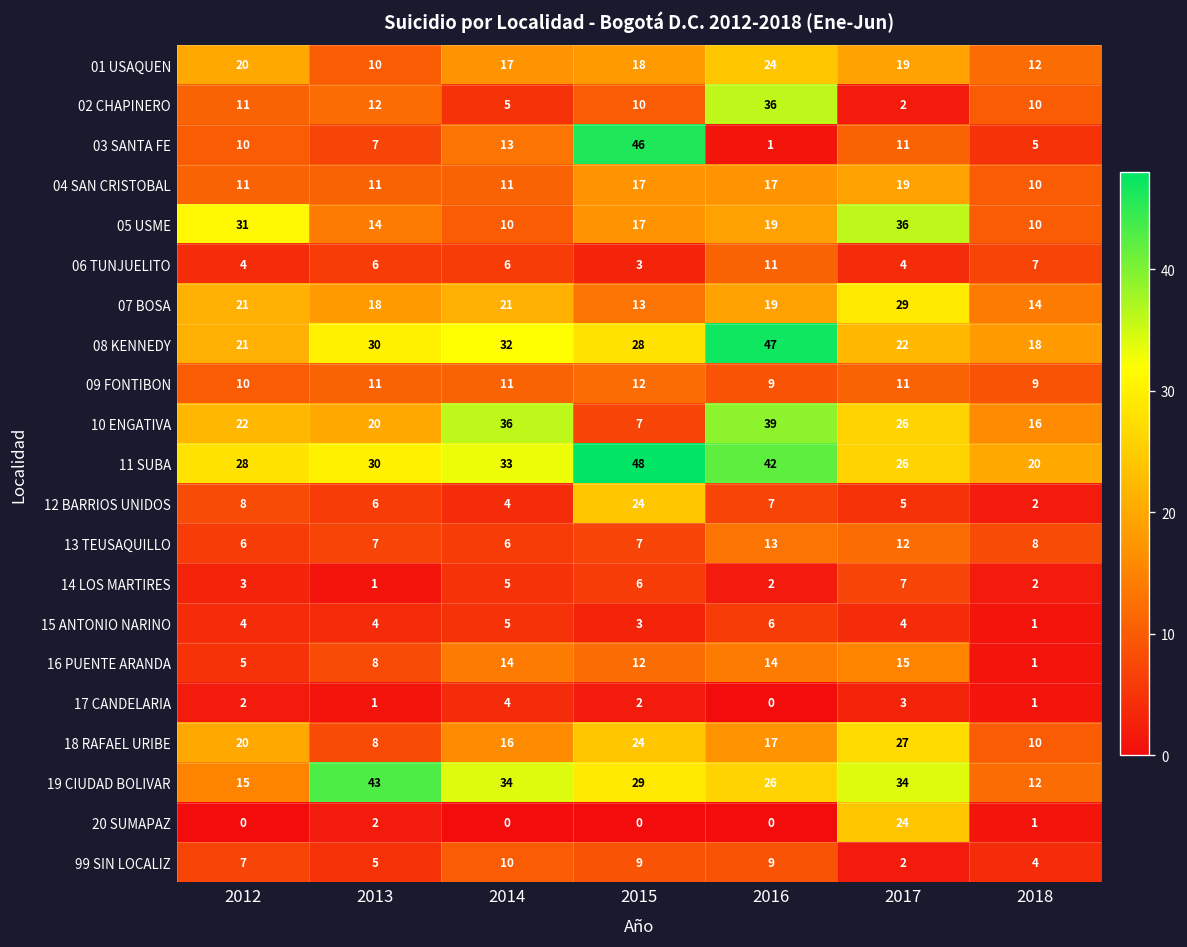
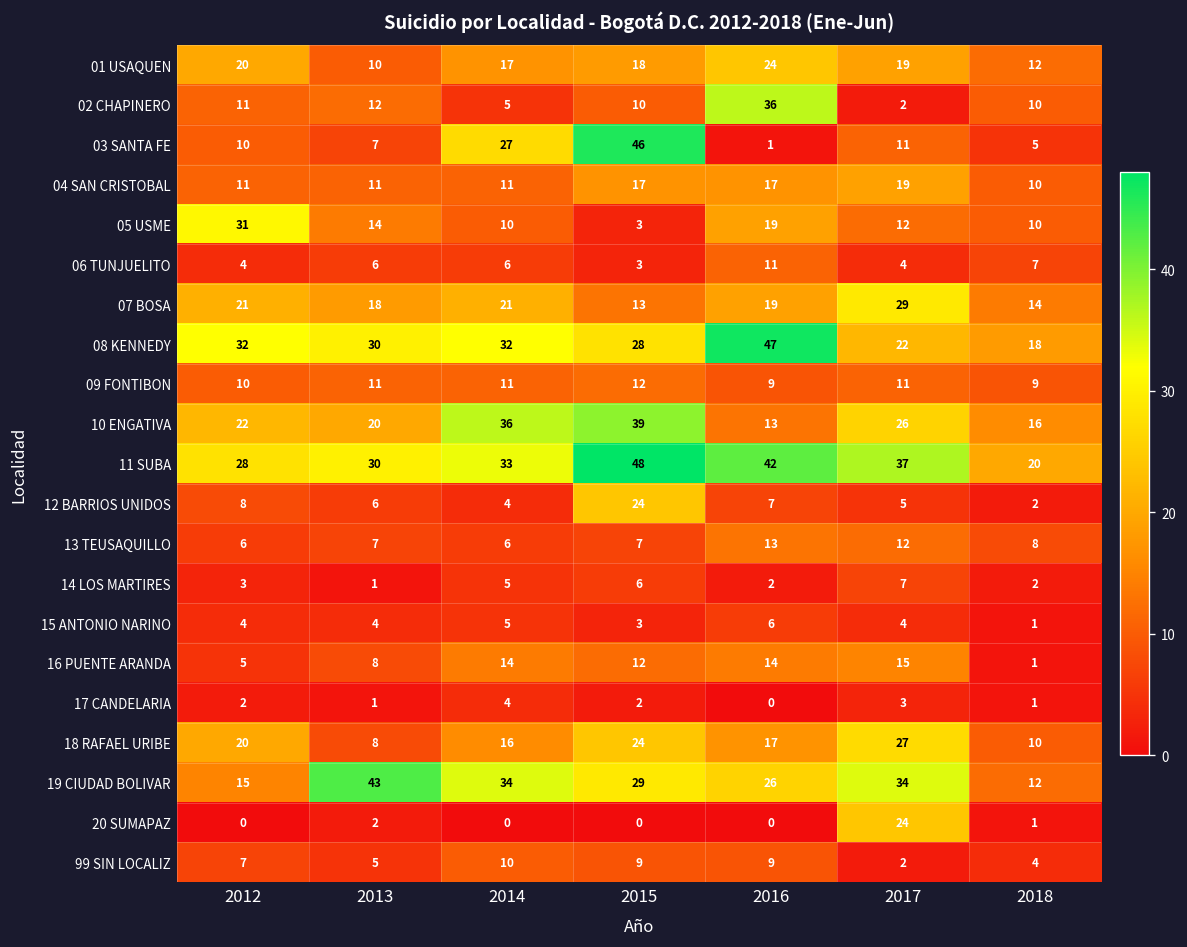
03 SANTA FE, 2014: 13 -> 27
05 USME, 2015: 17 -> 3
05 USME, 2017: 36 -> 12
08 KENNEDY, 2012: 21 -> 32
10 ENGATIVA, 2015: 7 -> 39
10 ENGATIVA, 2016: 39 -> 13
11 SUBA, 2017: 26 -> 37
